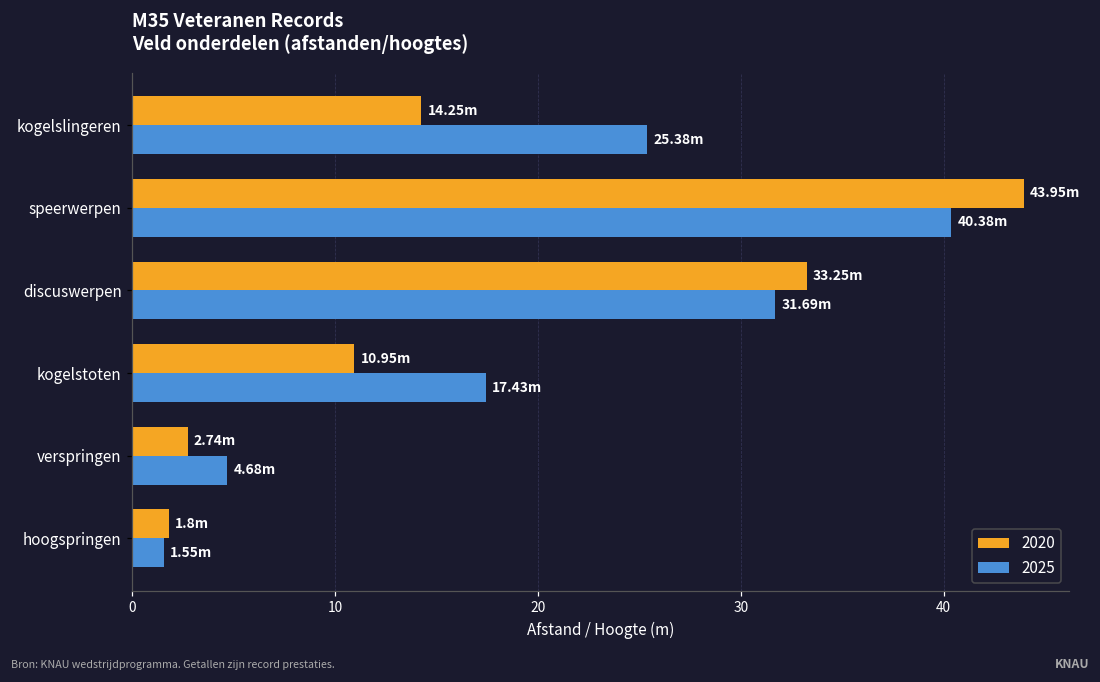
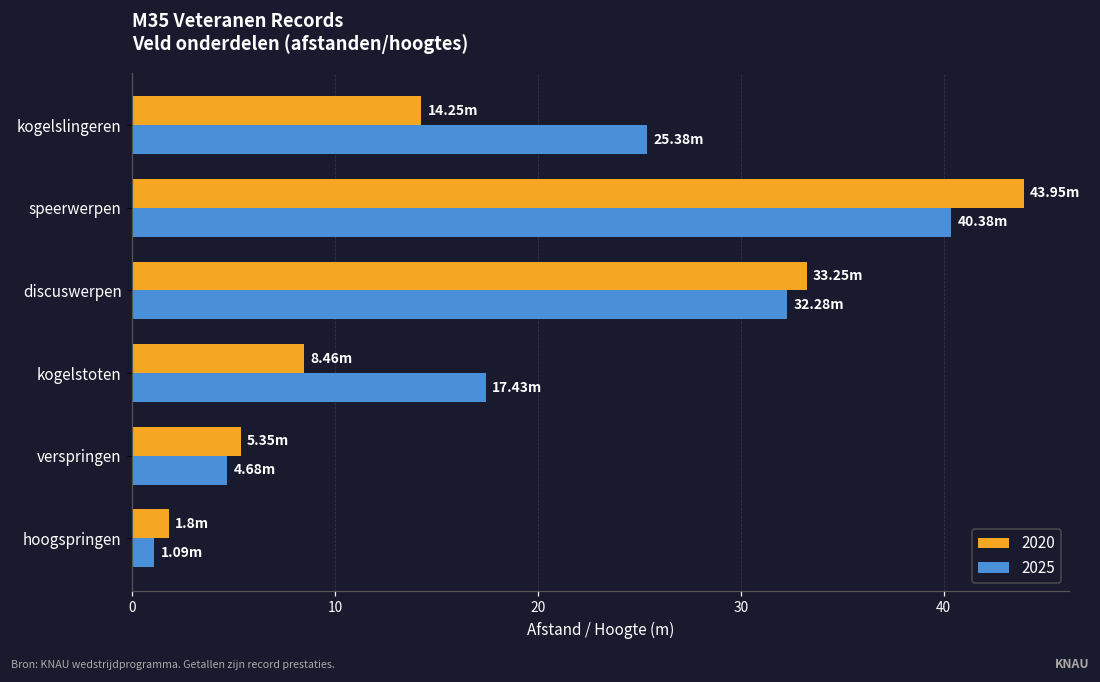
2025, discuswerpen: 31.69m -> 32.28m
2020, kogelstoten: 10.95m -> 8.46m
2020, verspringen: 2.74m -> 5.35m
2025, hoogspringen: 1.55m -> 1.09m
